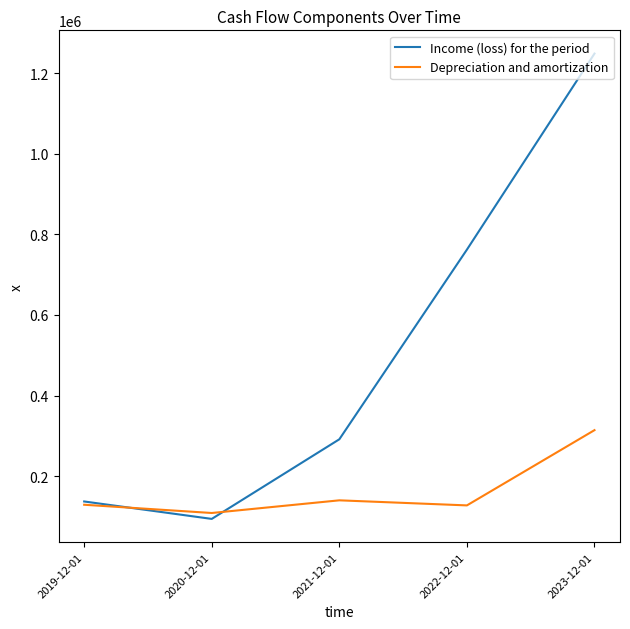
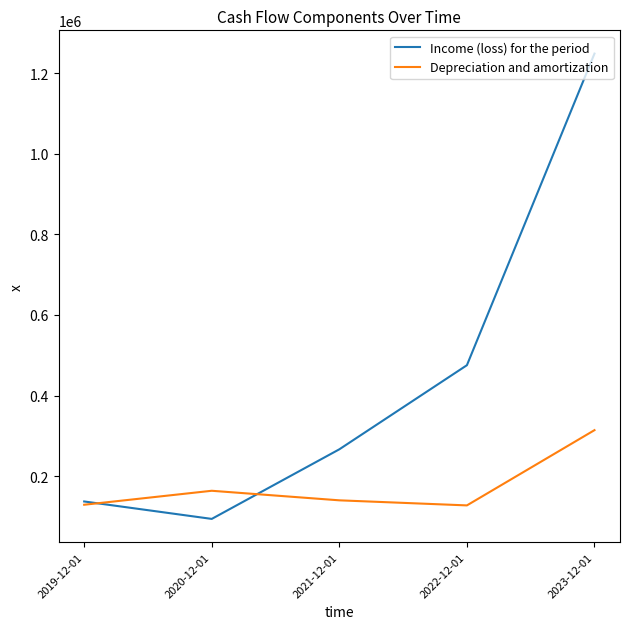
Depreciation and amortization, 2020-12-01: 110000 -> 160000
Income (loss) for the period, 2021-12-01: 290000 -> 270000
Income (loss) for the period, 2022-12-01: 760000 -> 480000
